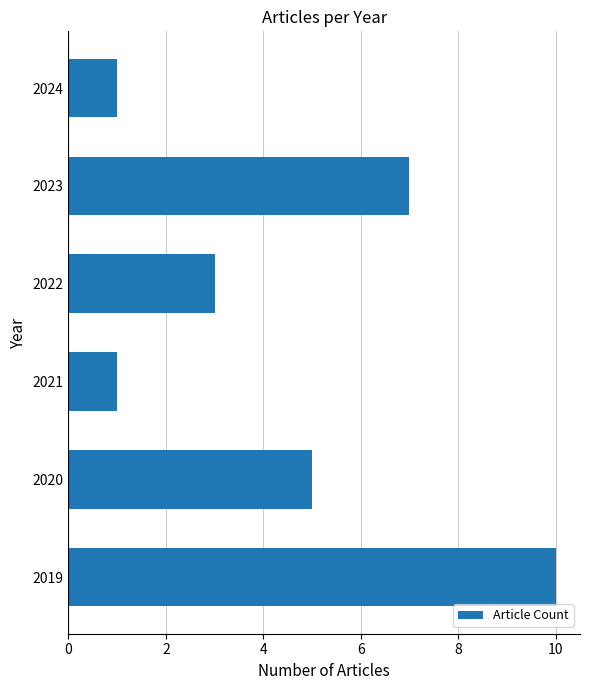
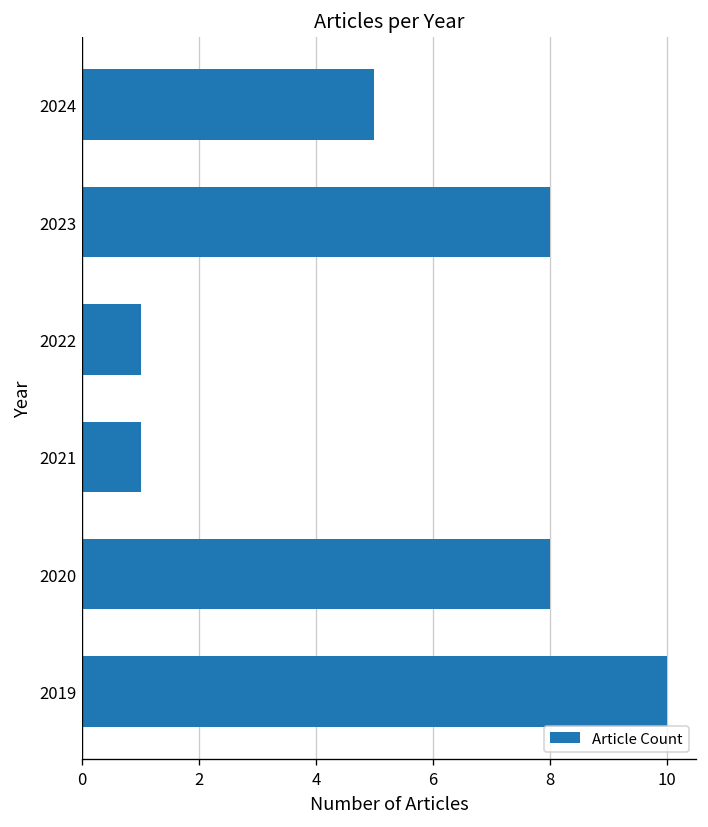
2024: 1 -> 5
2023: 7 -> 8
2022: 3 -> 1
2020: 5 -> 8
